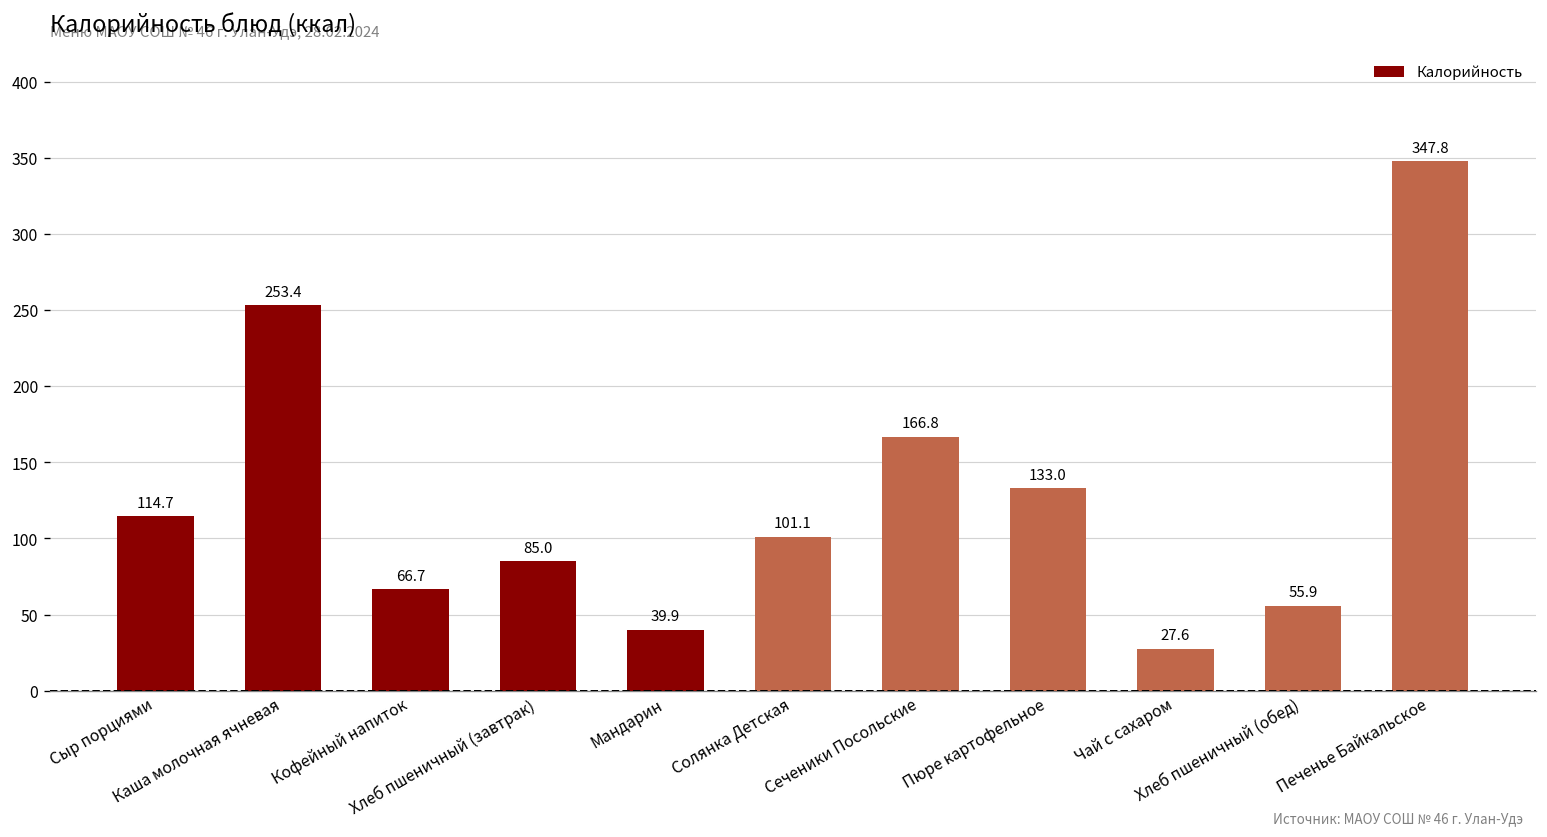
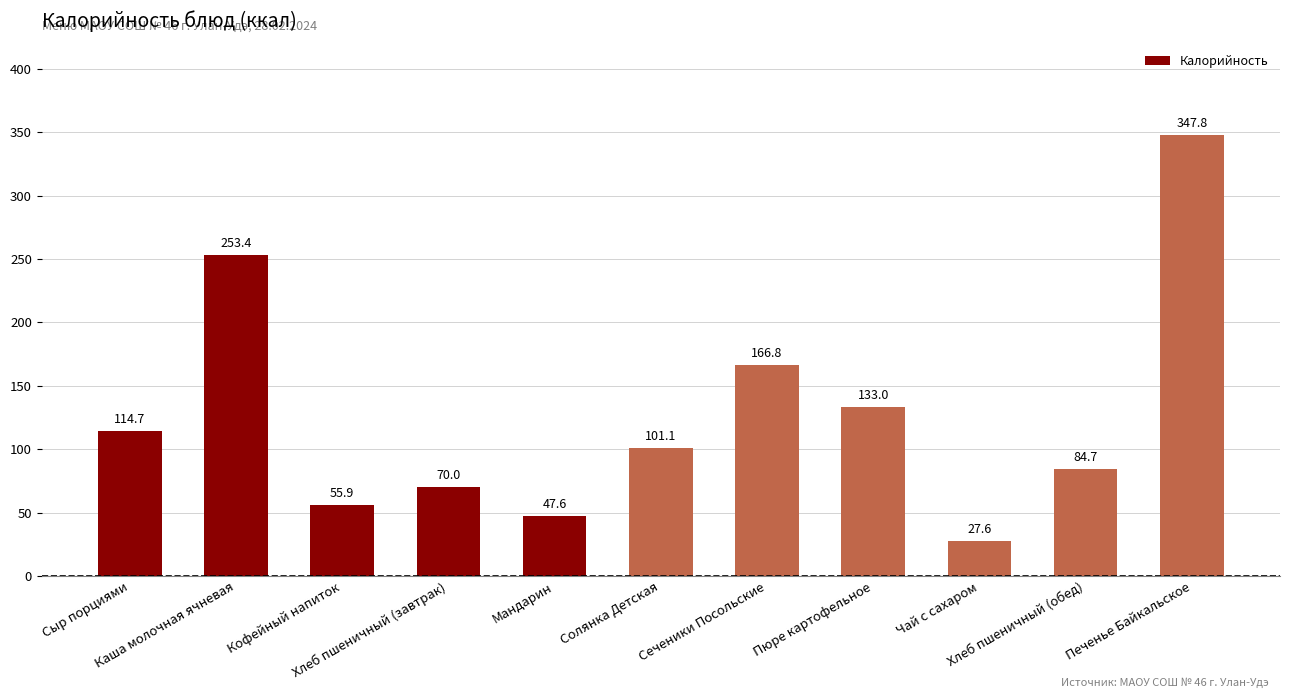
Кофейный напиток: 66.7 -> 55.9
Хлеб пшеничный (завтрак): 85.0 -> 70.0
Мандарин: 39.9 -> 47.6
Хлеб пшеничный (обед): 55.9 -> 84.7
